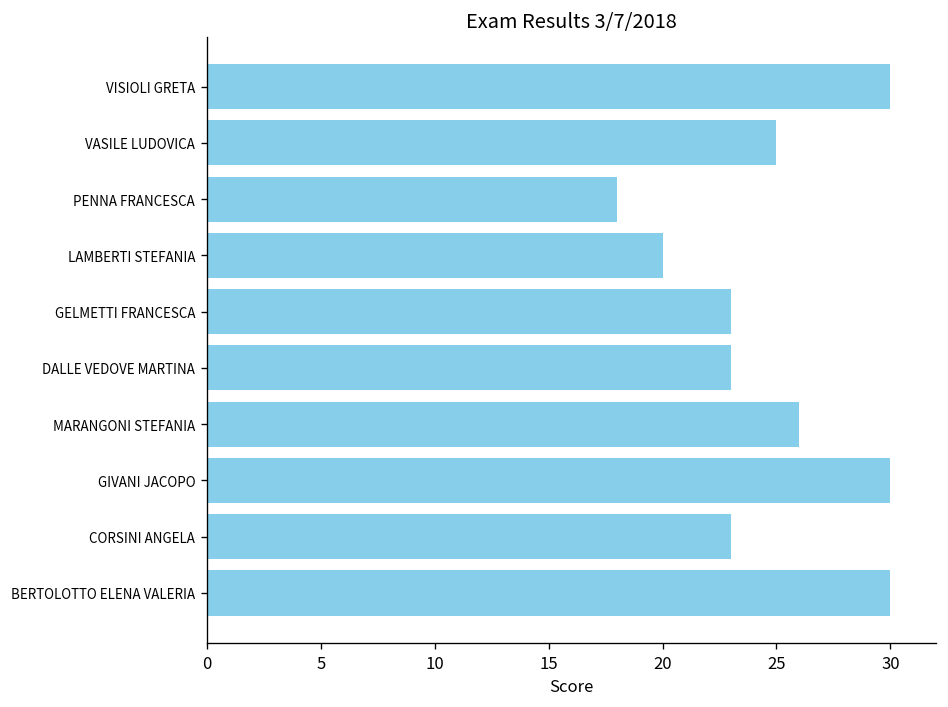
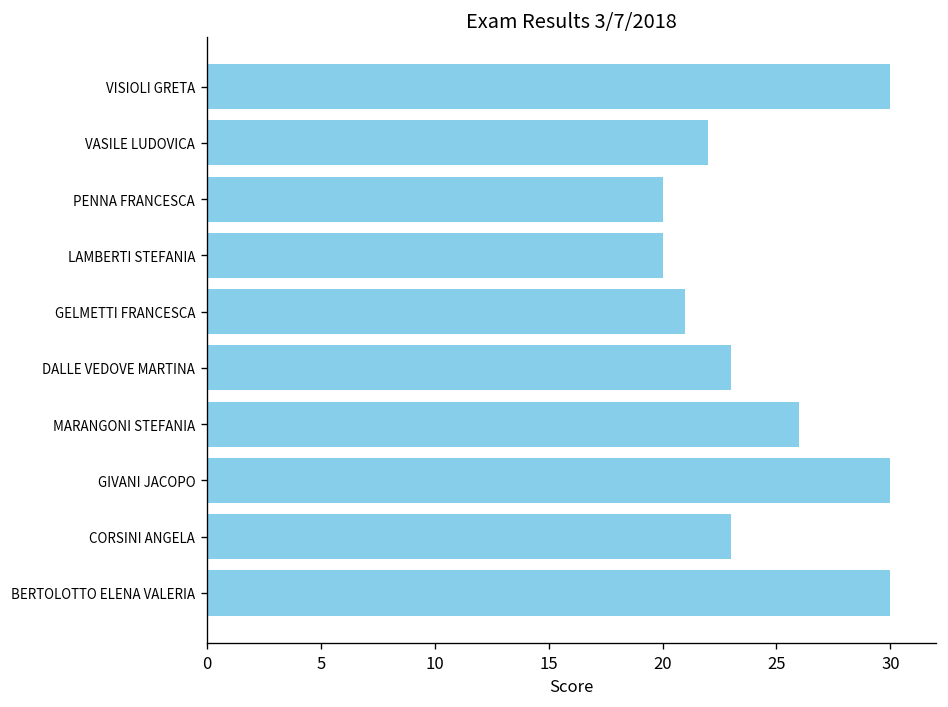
VASILE LUDOVICA: 25 -> 22
PENNA FRANCESCA: 18 -> 20
GELMETTI FRANCESCA: 23 -> 21
